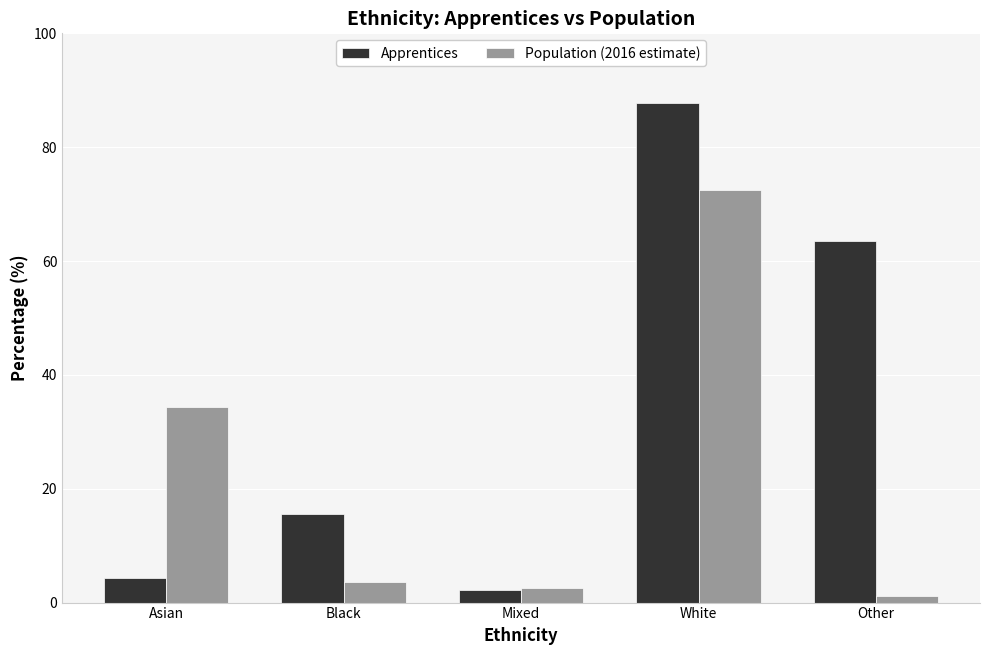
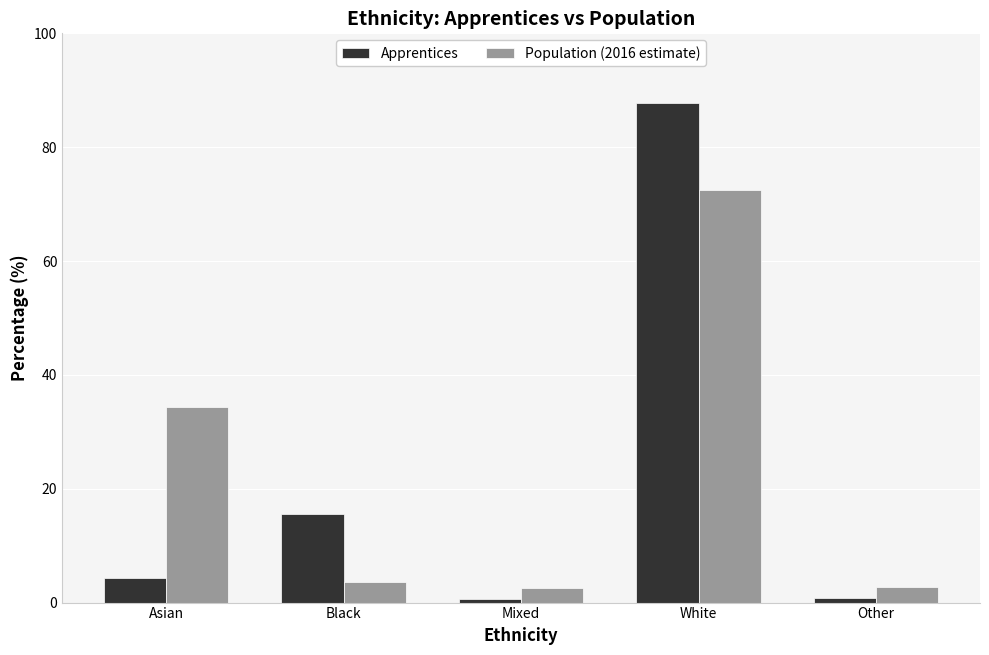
Apprentices, Mixed: 2 -> 1
Apprentices, Other: 64 -> 1
Population (2016 estimate), Other: 1 -> 3
